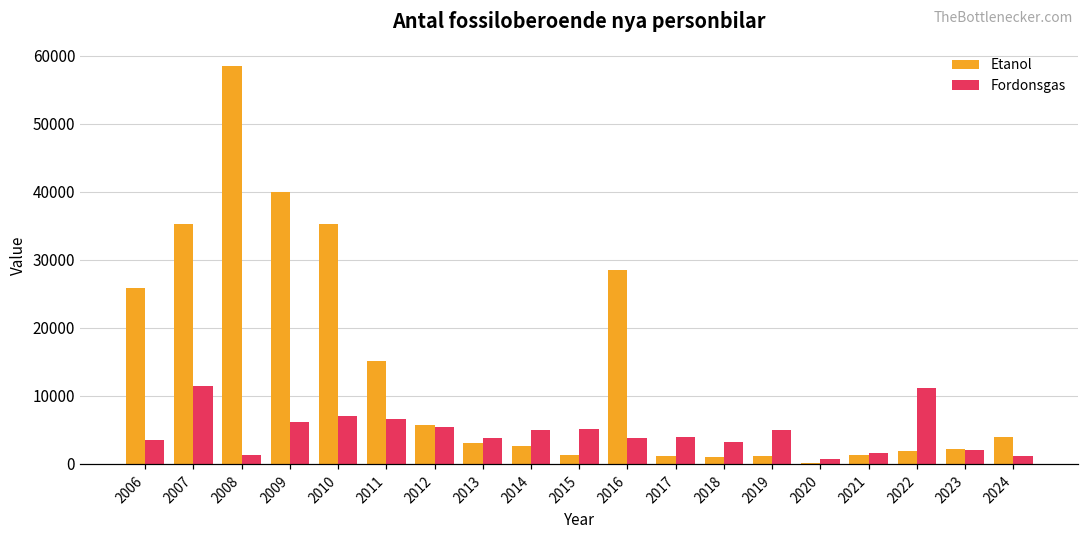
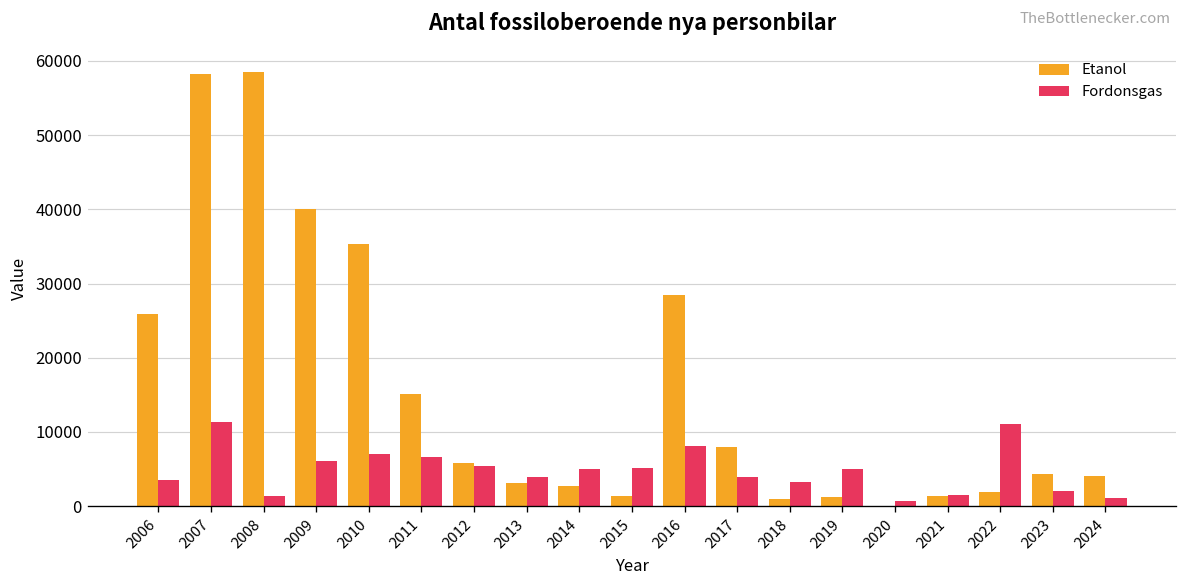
Etanol, 2007: 35000 -> 58000
Fordonsgas, 2016: 4000 -> 8000
Etanol, 2017: 1000 -> 8000
Etanol, 2023: 2000 -> 4000
